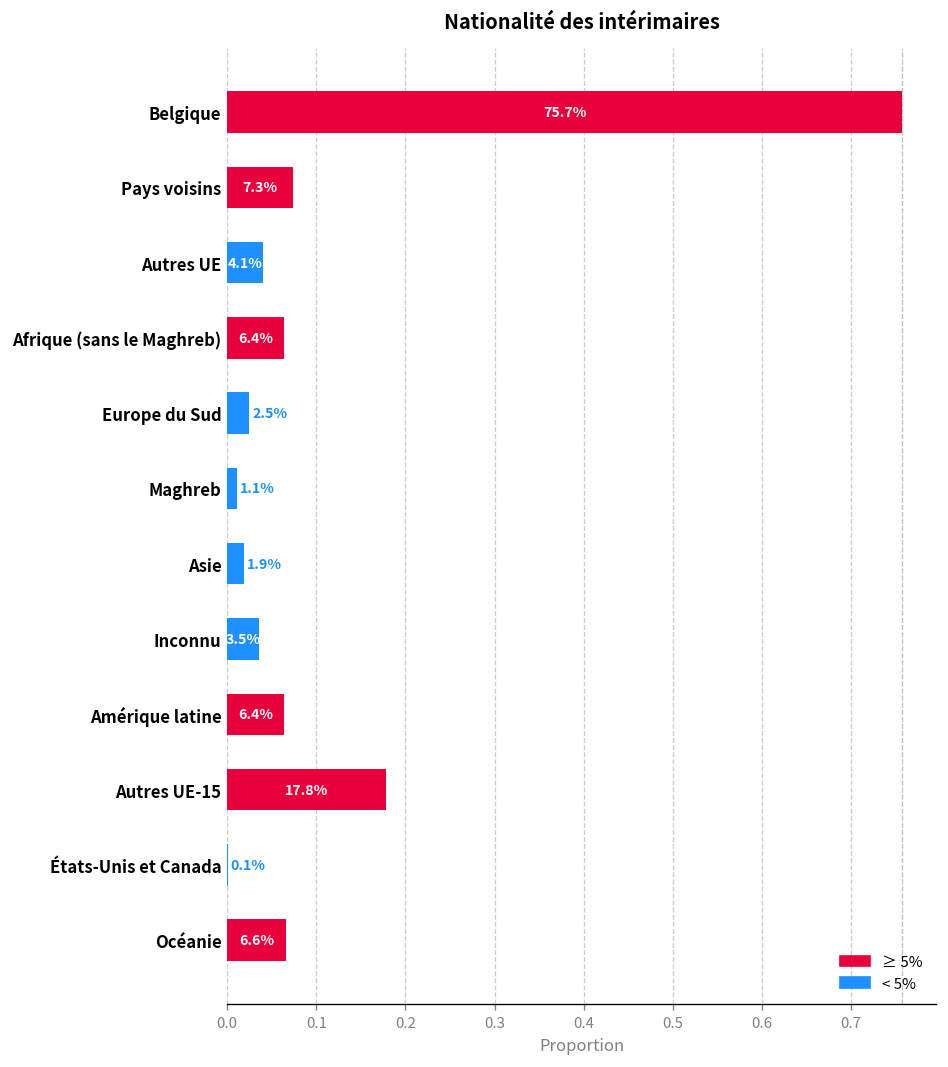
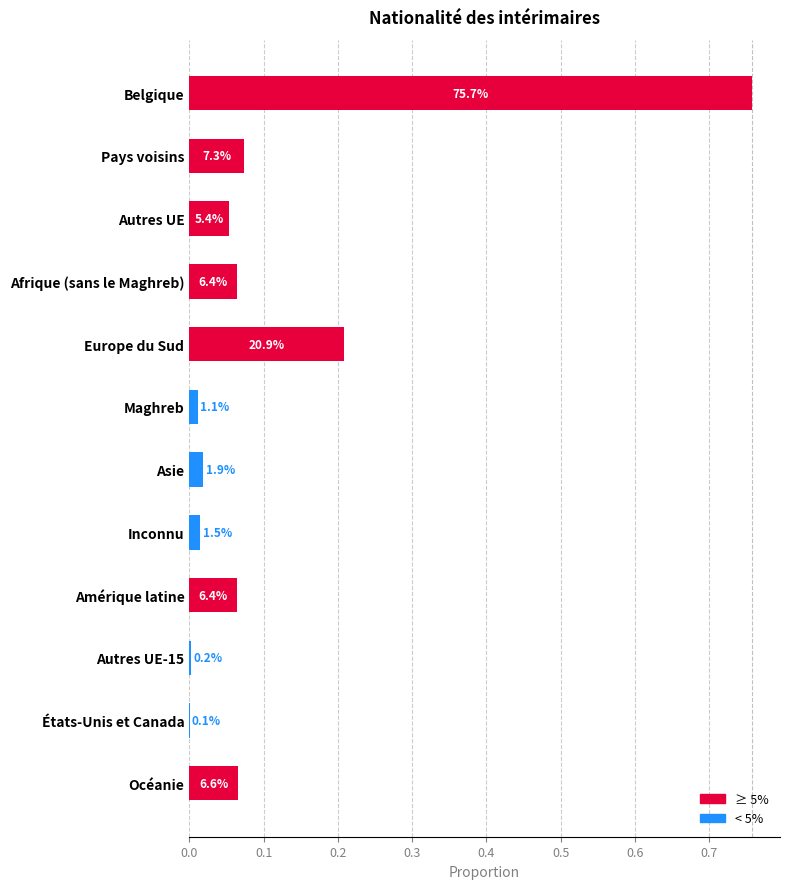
Autres UE: 4.1% -> 5.4%
Europe du Sud: 2.5% -> 20.9%
Inconnu: 3.5% -> 1.5%
Autres UE-15: 17.8% -> 0.2%
